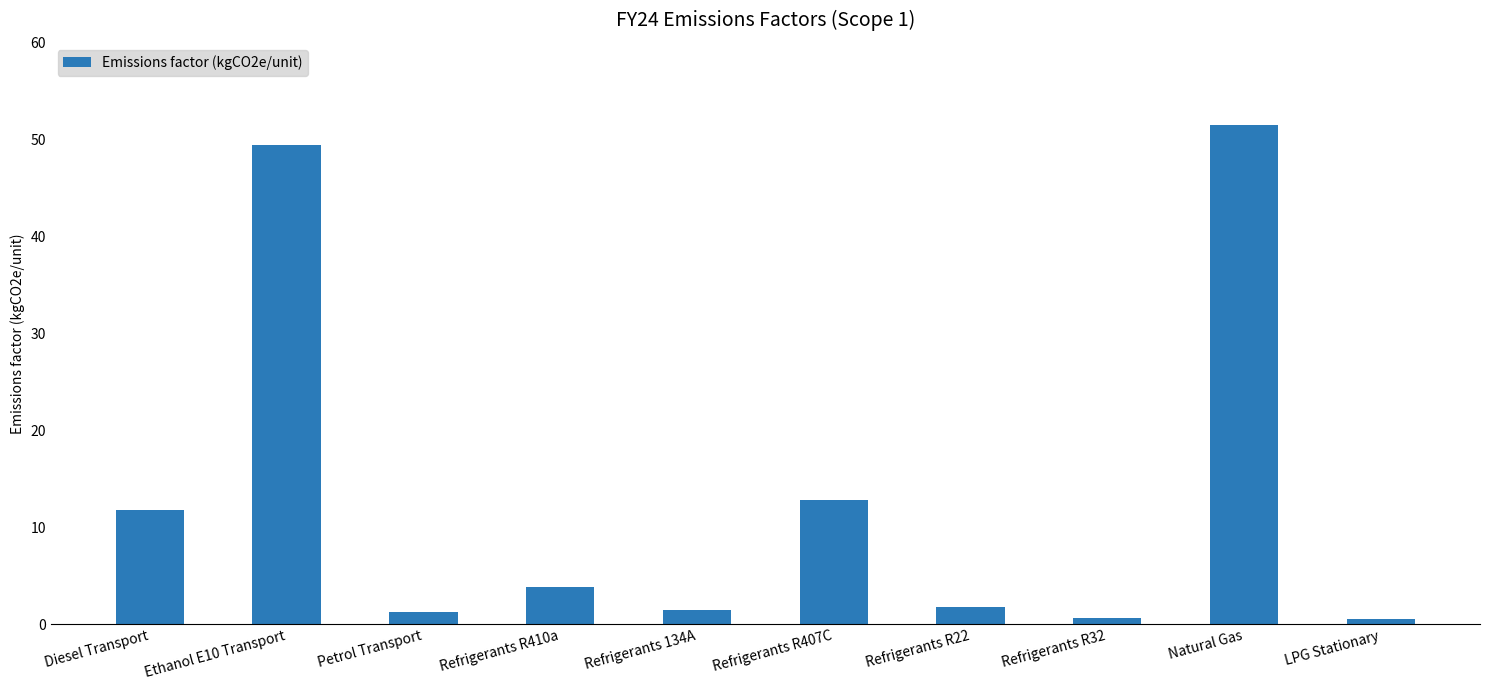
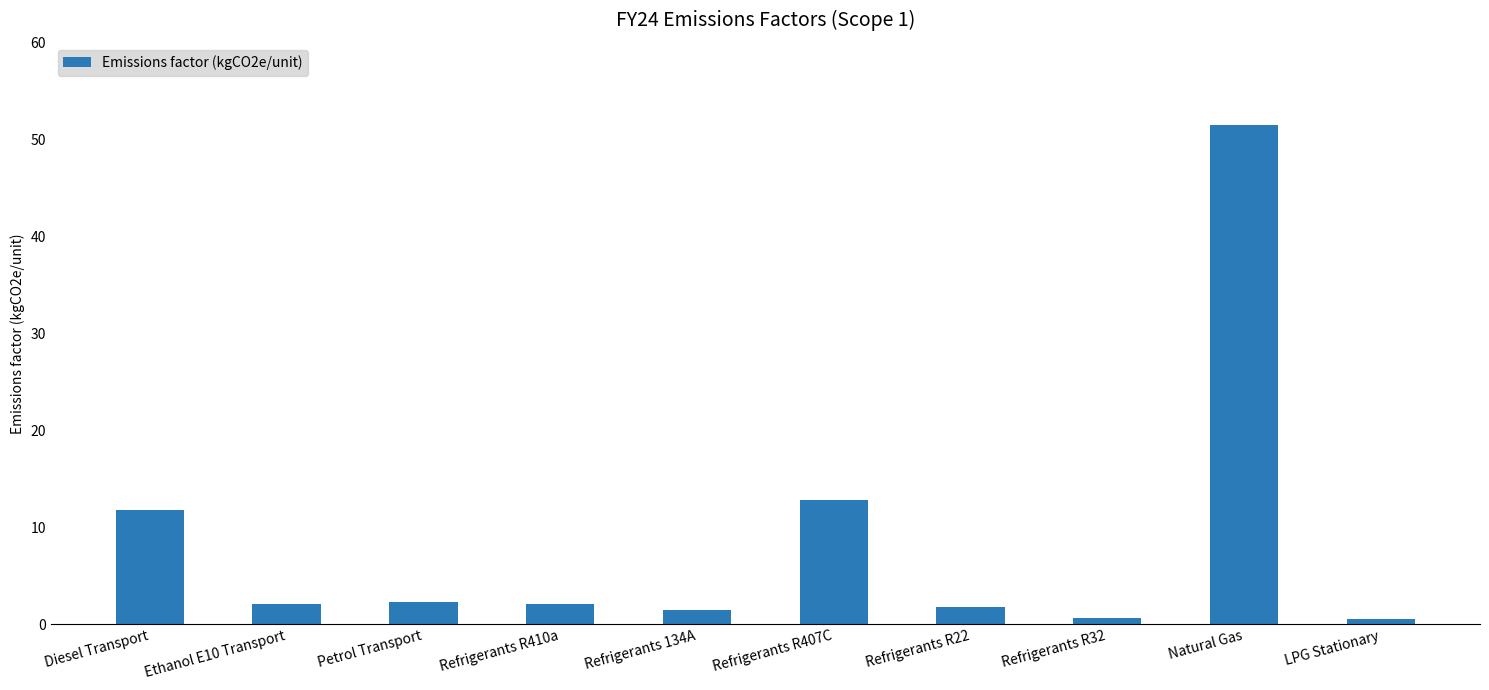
Ethanol E10 Transport: 49 -> 2
Petrol Transport: 1 -> 2
Refrigerants R410a: 4 -> 2
